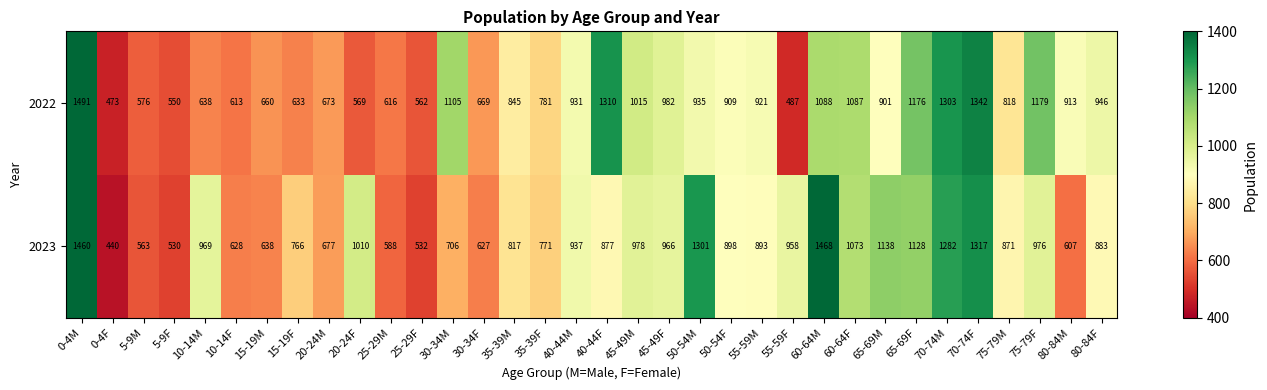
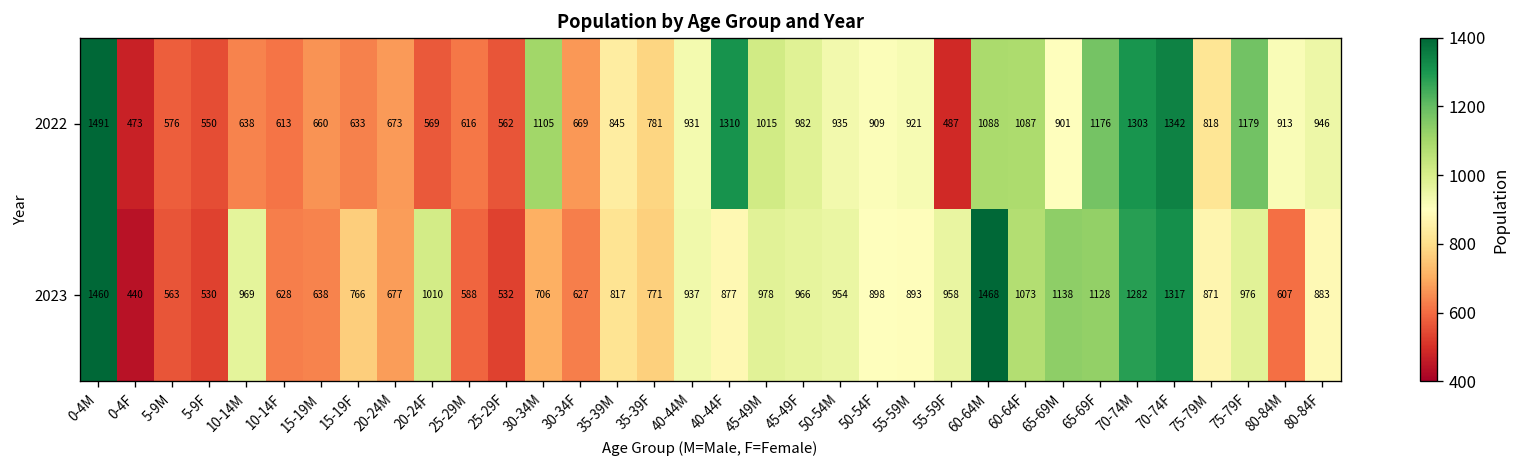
2023, 50-54M: 1301 -> 954
